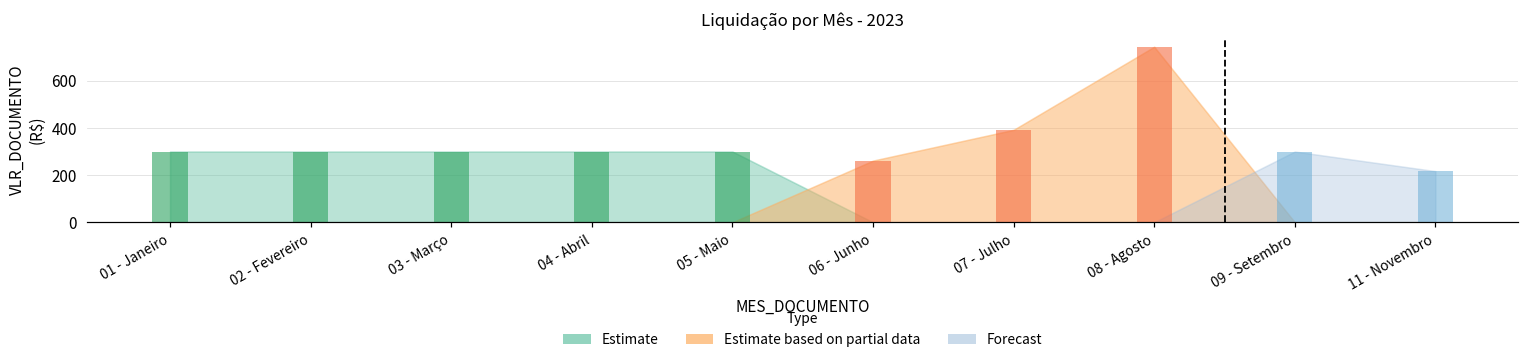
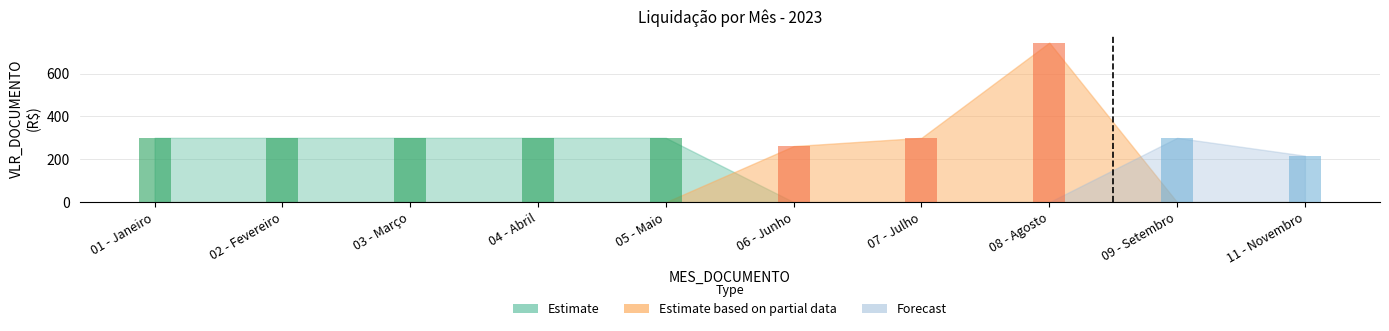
Estimate based on partial data, 07 - Julho: 390 -> 300
